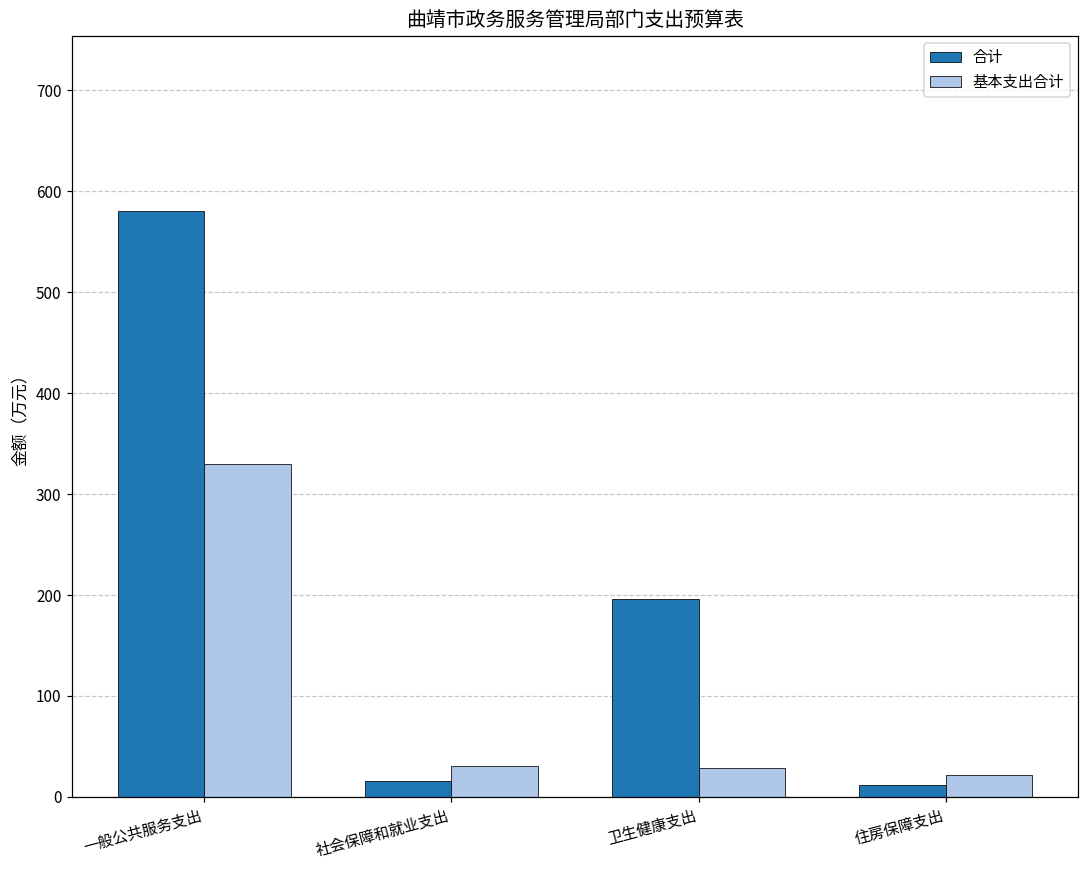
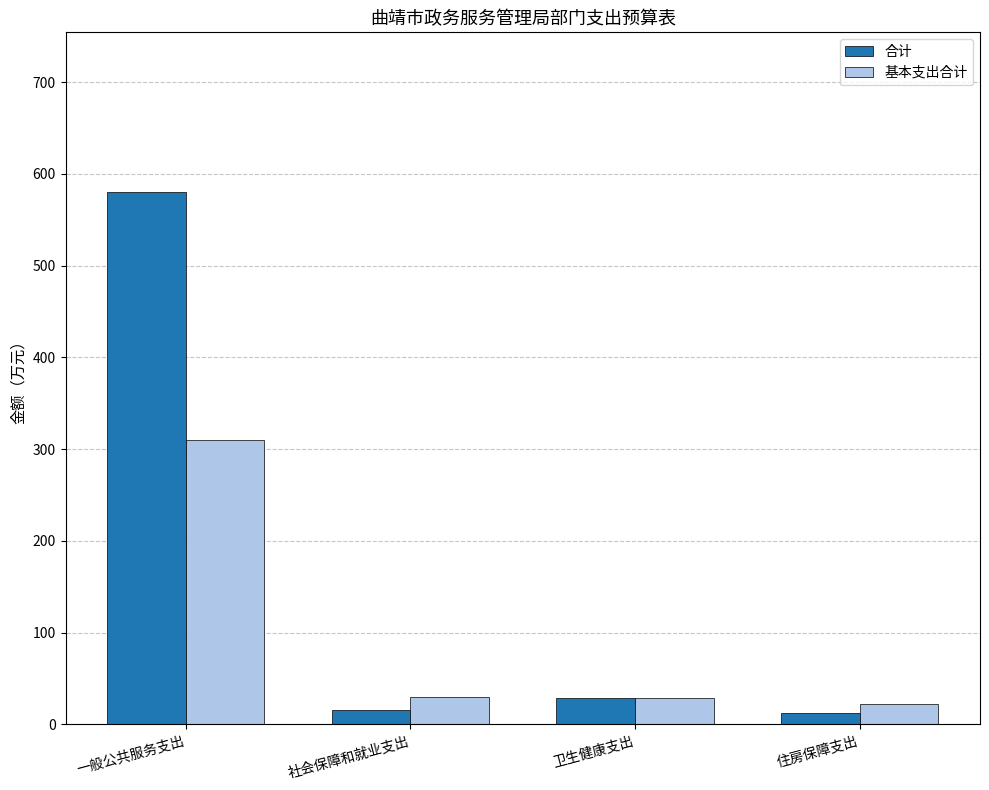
基本支出合计, 一般公共服务支出: 330 -> 310
合计, 卫生健康支出: 200 -> 30
